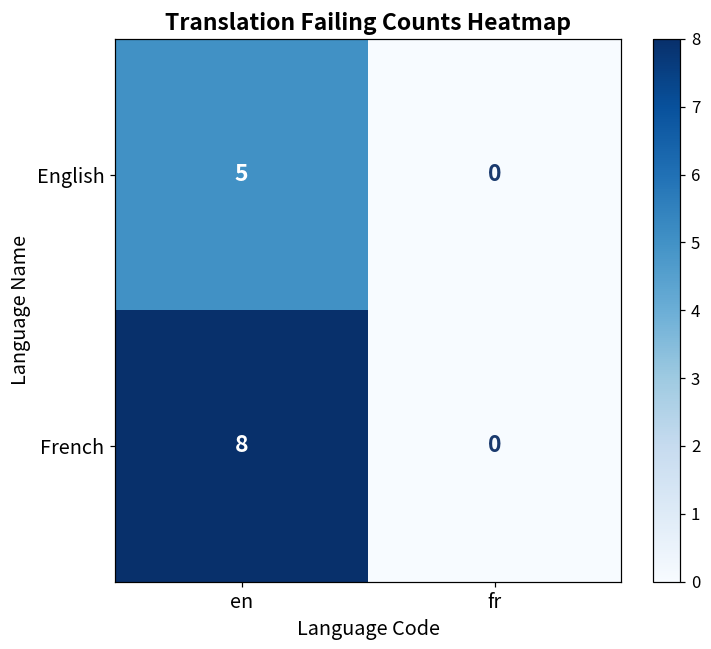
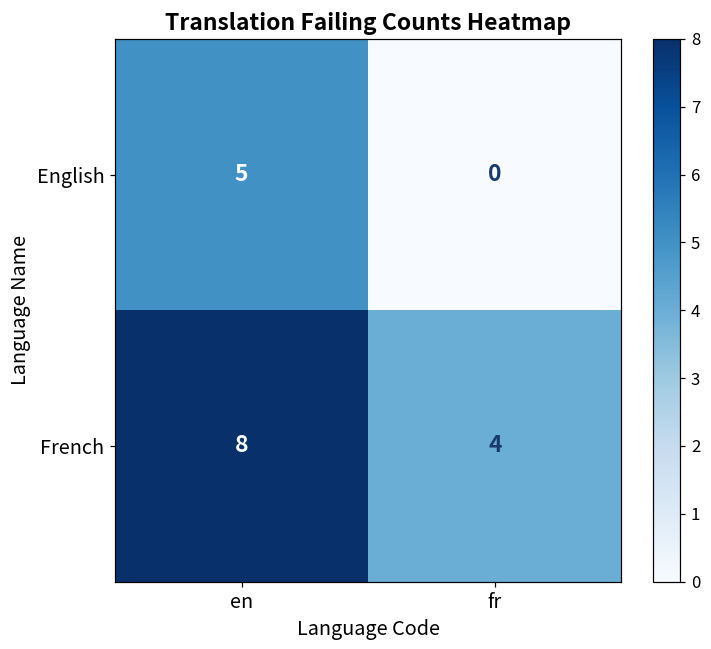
French, fr: 0 -> 4
